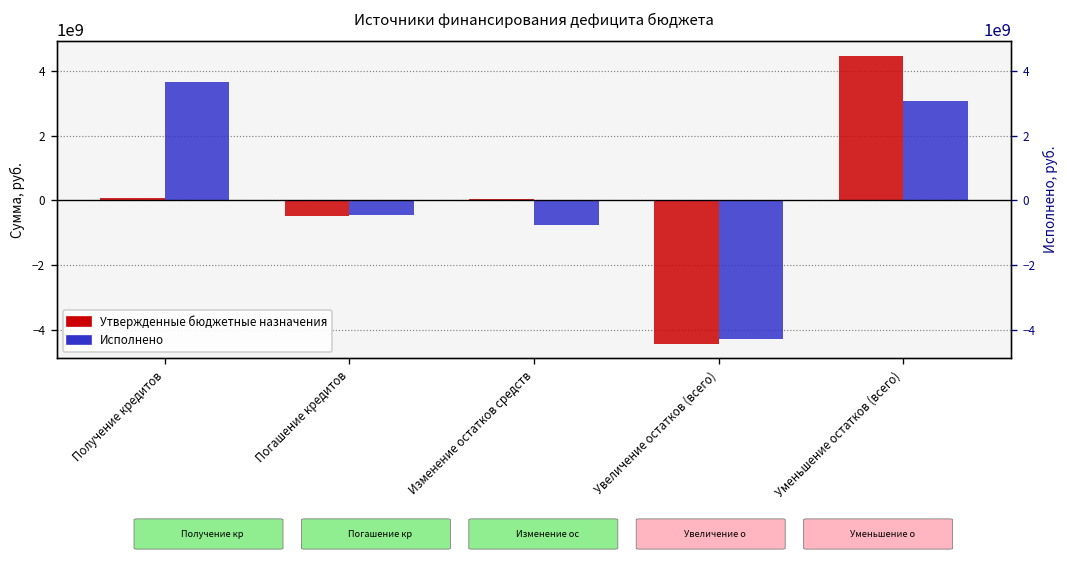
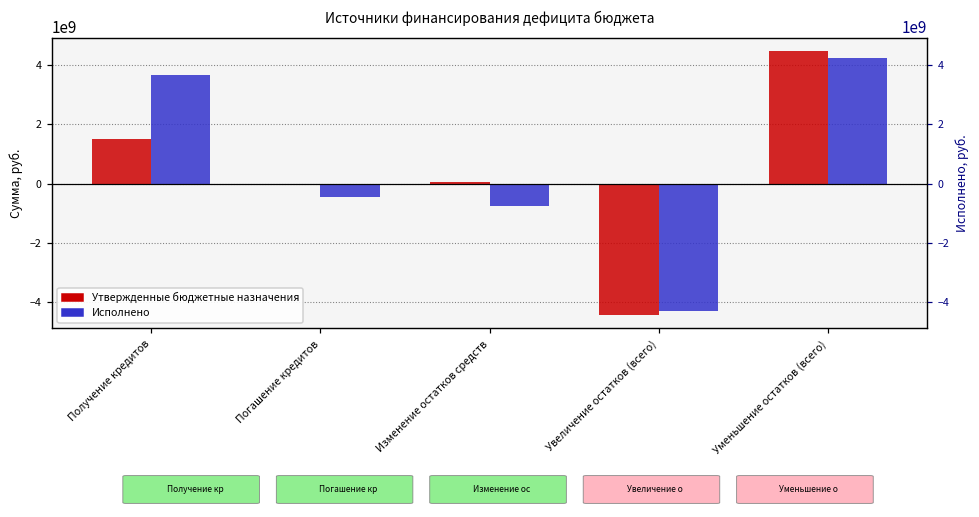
Утвержденные бюджетные назначения, Получение кредитов: 100000000 -> 1500000000
Утвержденные бюджетные назначения, Погашение кредитов: -500000000 -> 0
Исполнено, Уменьшение остатков (всего): 3100000000 -> 4200000000
